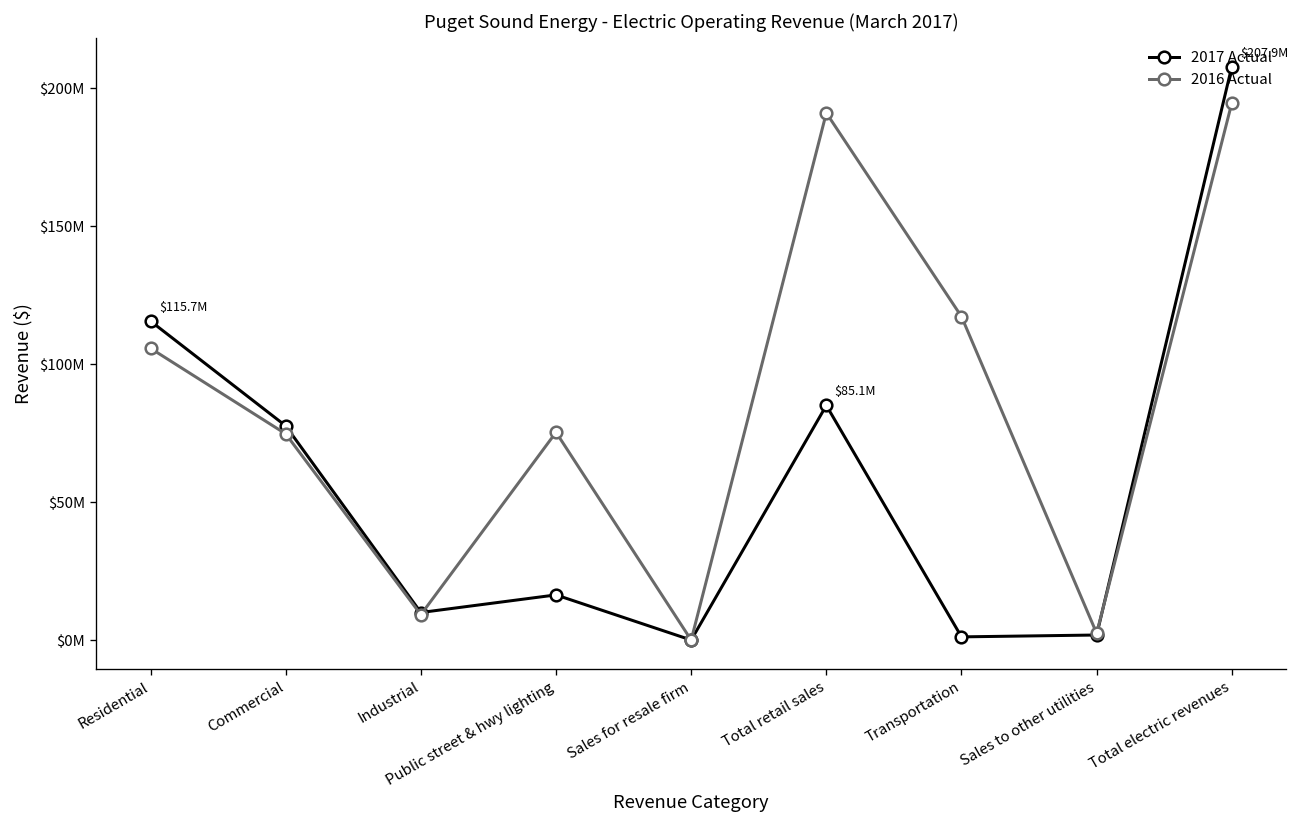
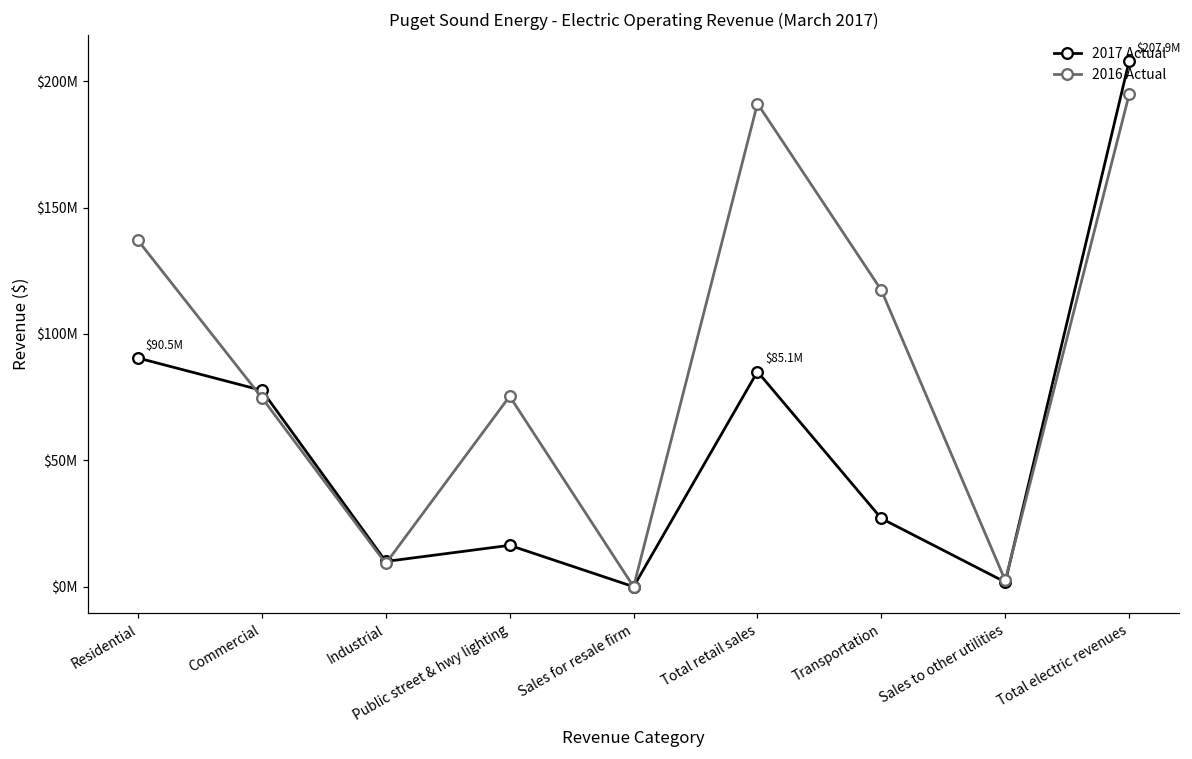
2017 Actual, Residential: $115.7M -> $90.5M
2016 Actual, Residential: $106000000 -> $137000000
2017 Actual, Transportation: $1000000 -> $27000000
